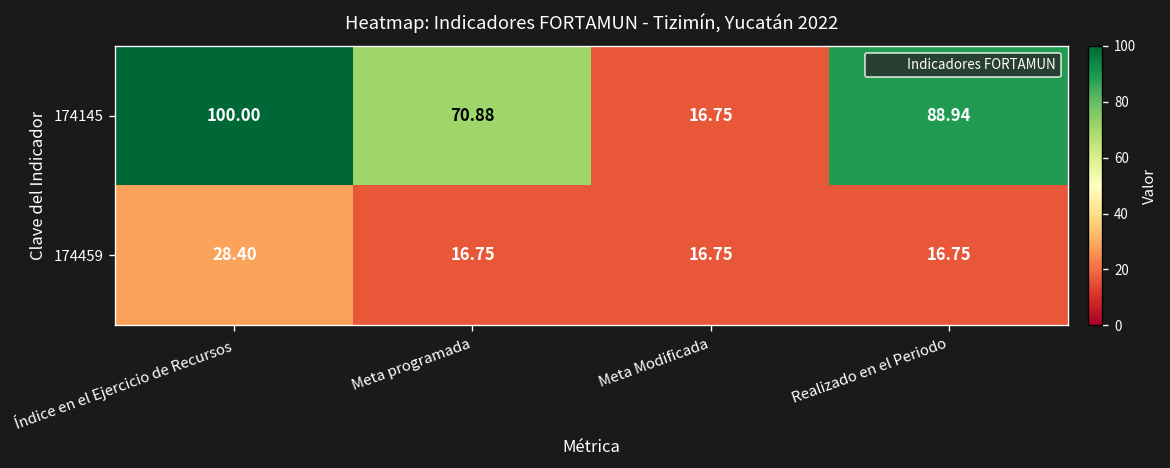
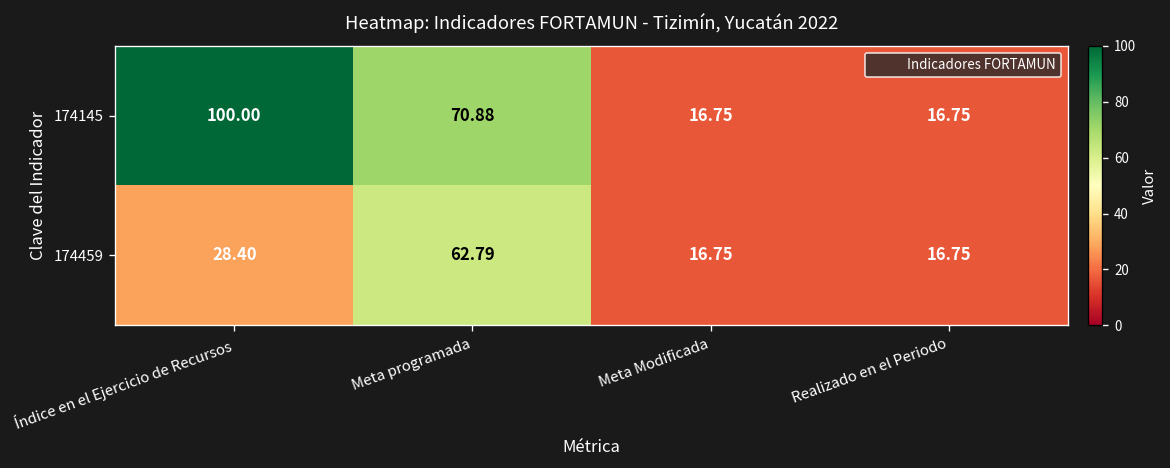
174145, Realizado en el Periodo: 88.94 -> 16.75
174459, Meta programada: 16.75 -> 62.79
